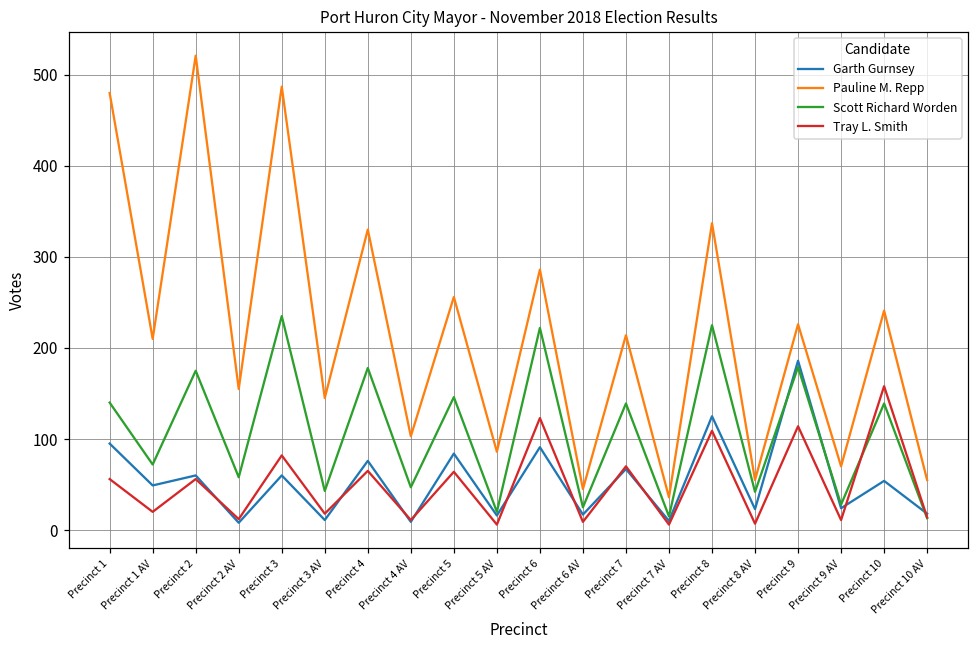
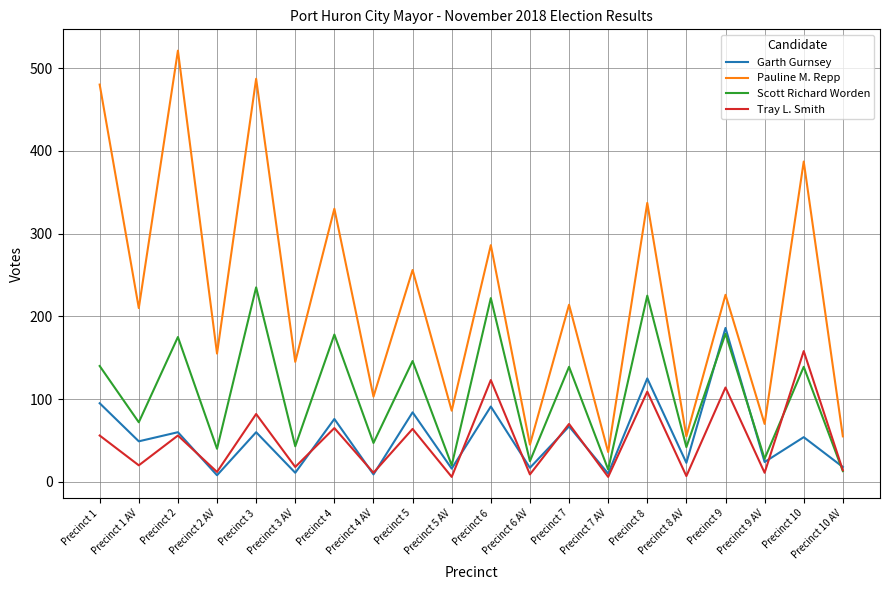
Scott Richard Worden, Precinct 2 AV: 60 -> 40
Pauline M. Repp, Precinct 10: 240 -> 390
